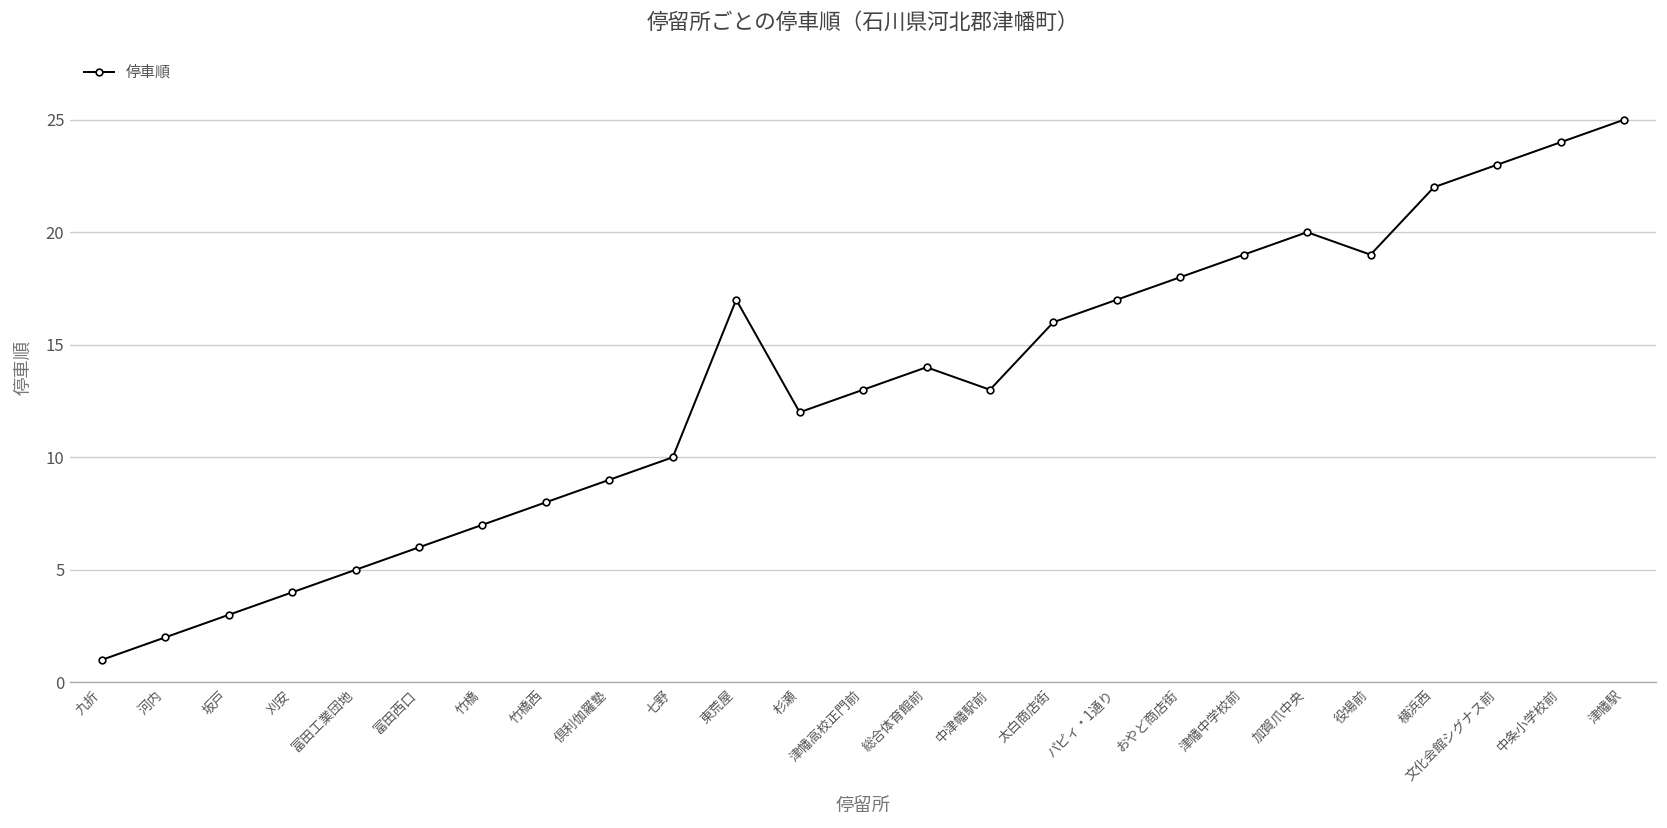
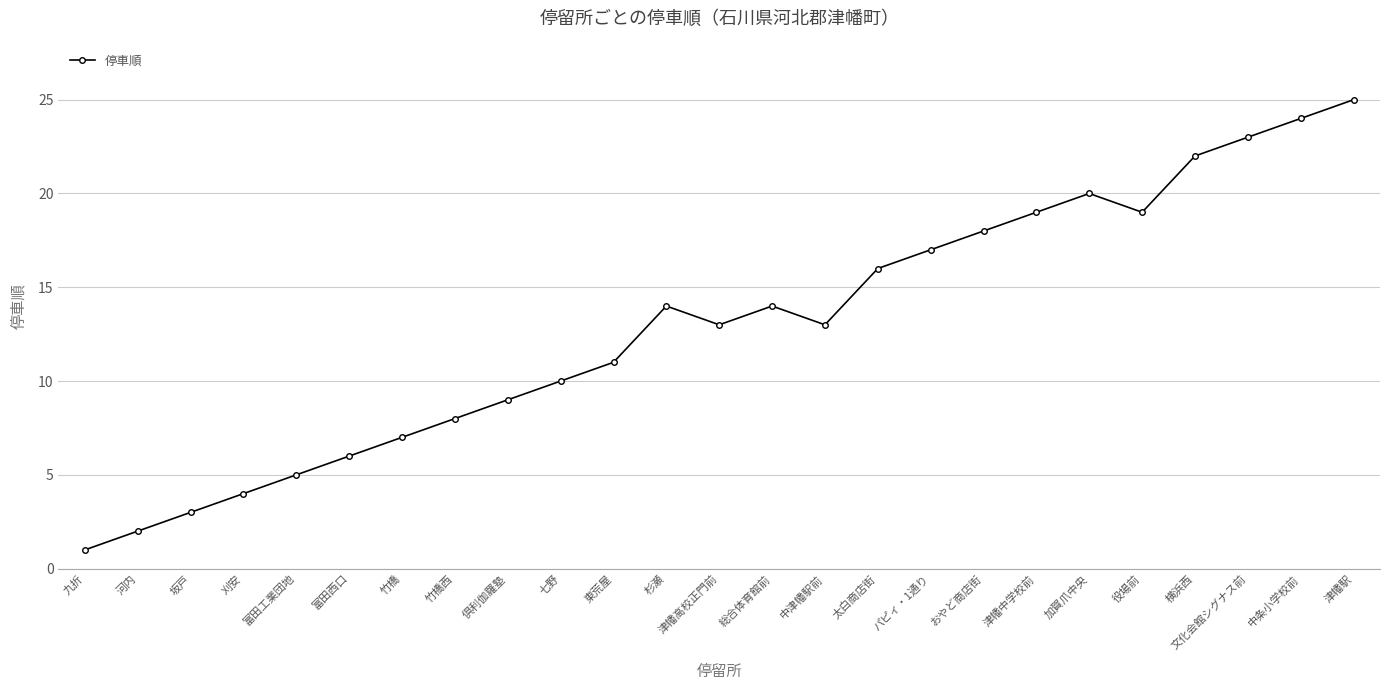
東荒屋: 17 -> 11
杉瀬: 12 -> 14
